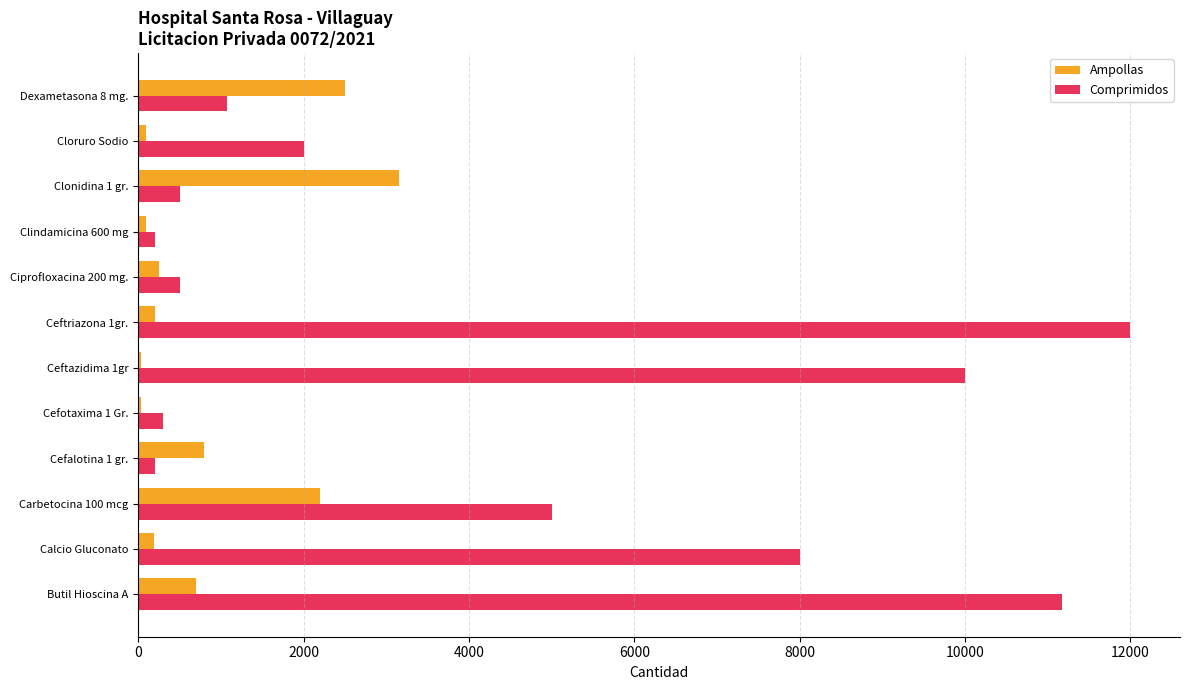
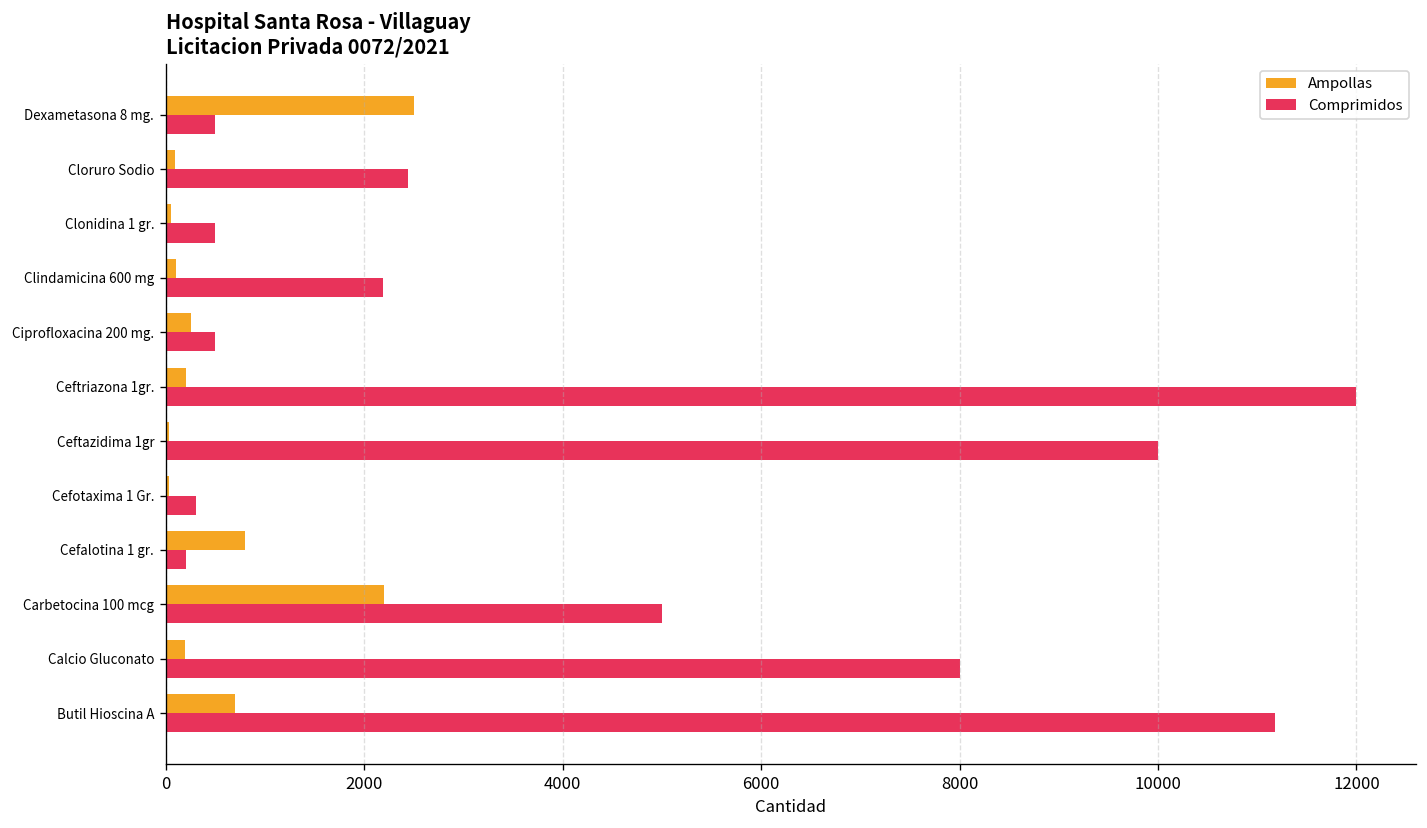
Comprimidos, Dexametasona 8 mg.: 1100 -> 500
Comprimidos, Cloruro Sodio: 2000 -> 2400
Ampollas, Clonidina 1 gr.: 3100 -> 100
Comprimidos, Clindamicina 600 mg: 200 -> 2200
